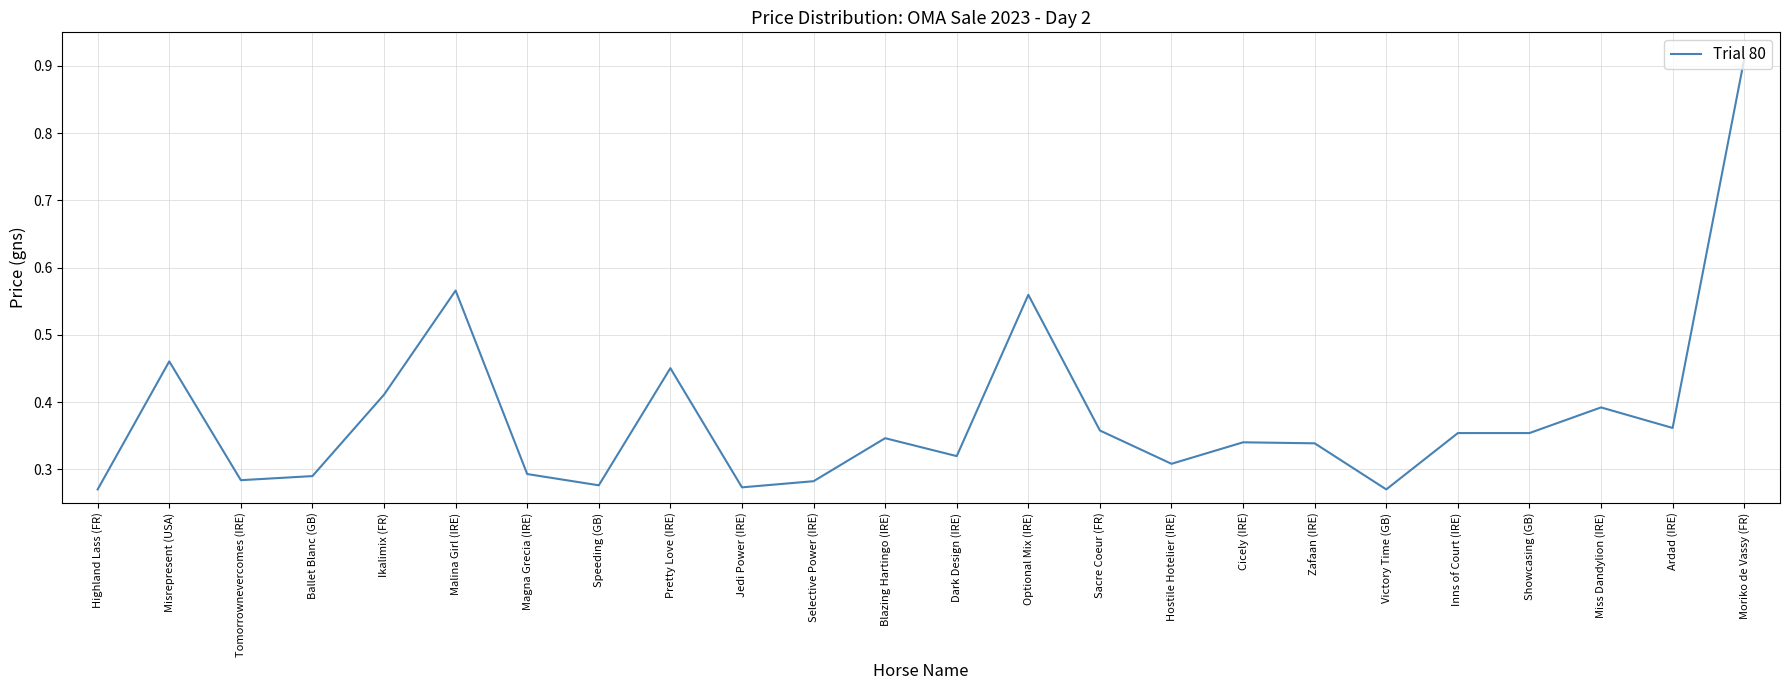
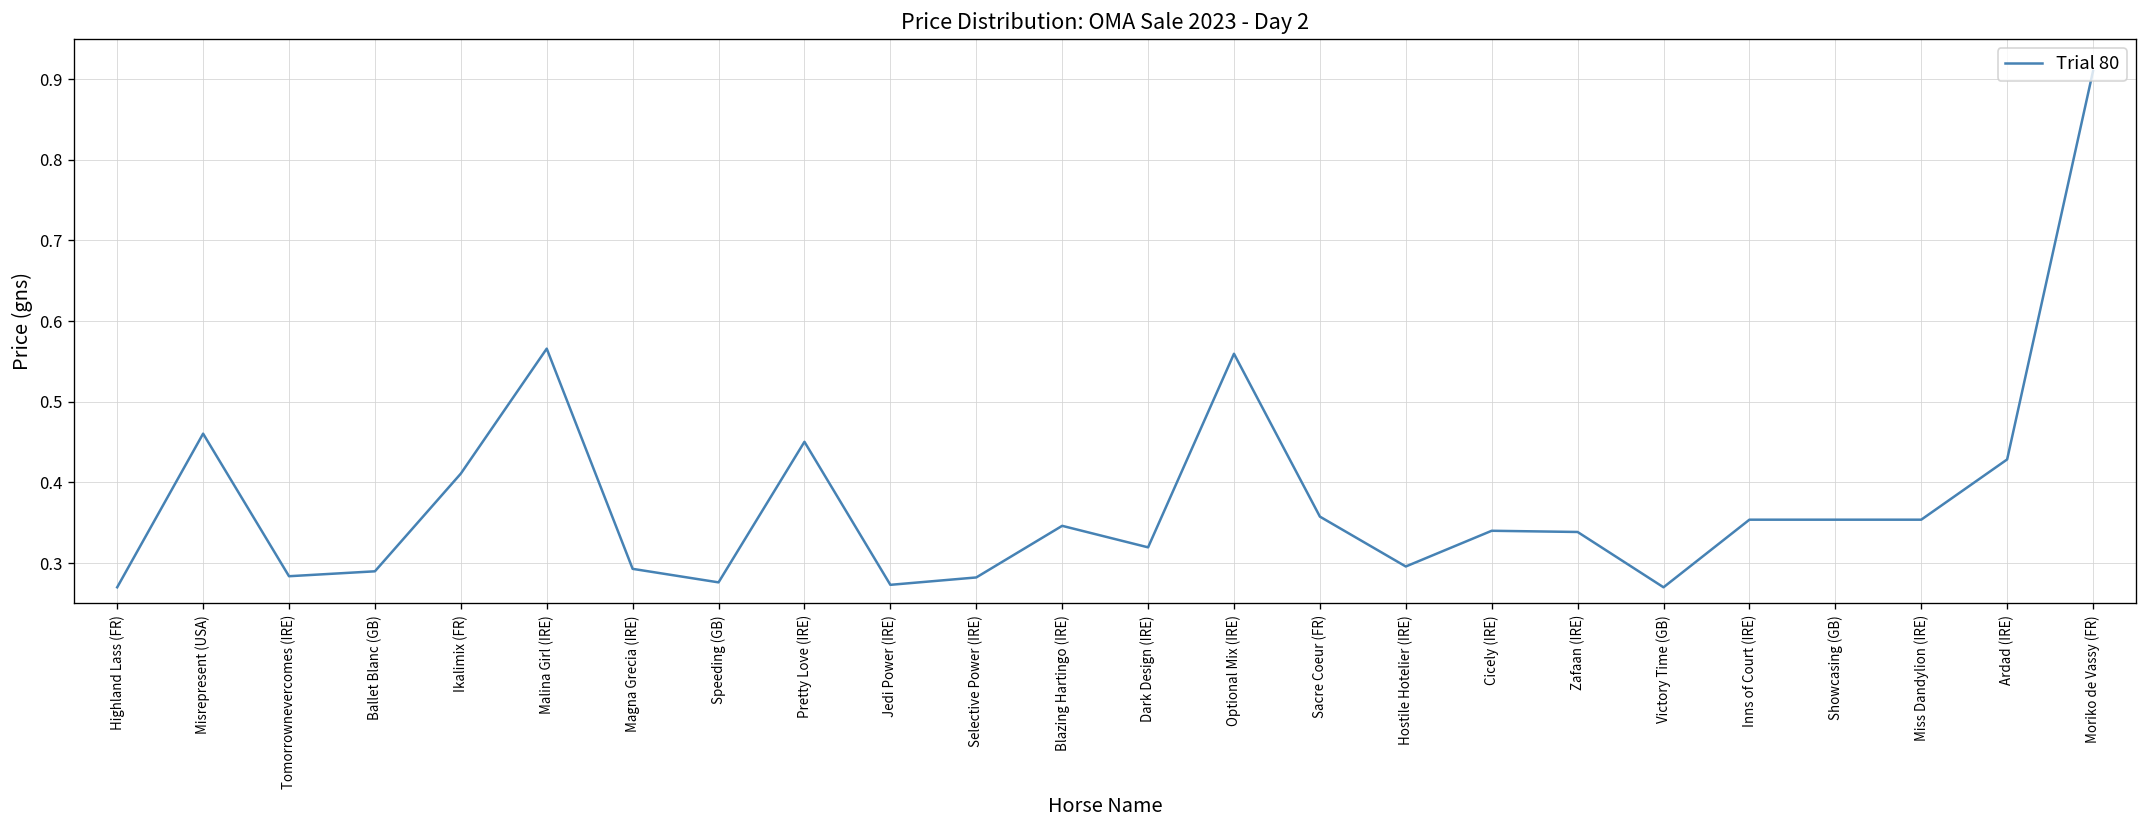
Hostile Hotelier (IRE): 0.31 -> 0.30
Miss Dandylion (IRE): 0.39 -> 0.35
Ardad (IRE): 0.36 -> 0.43
